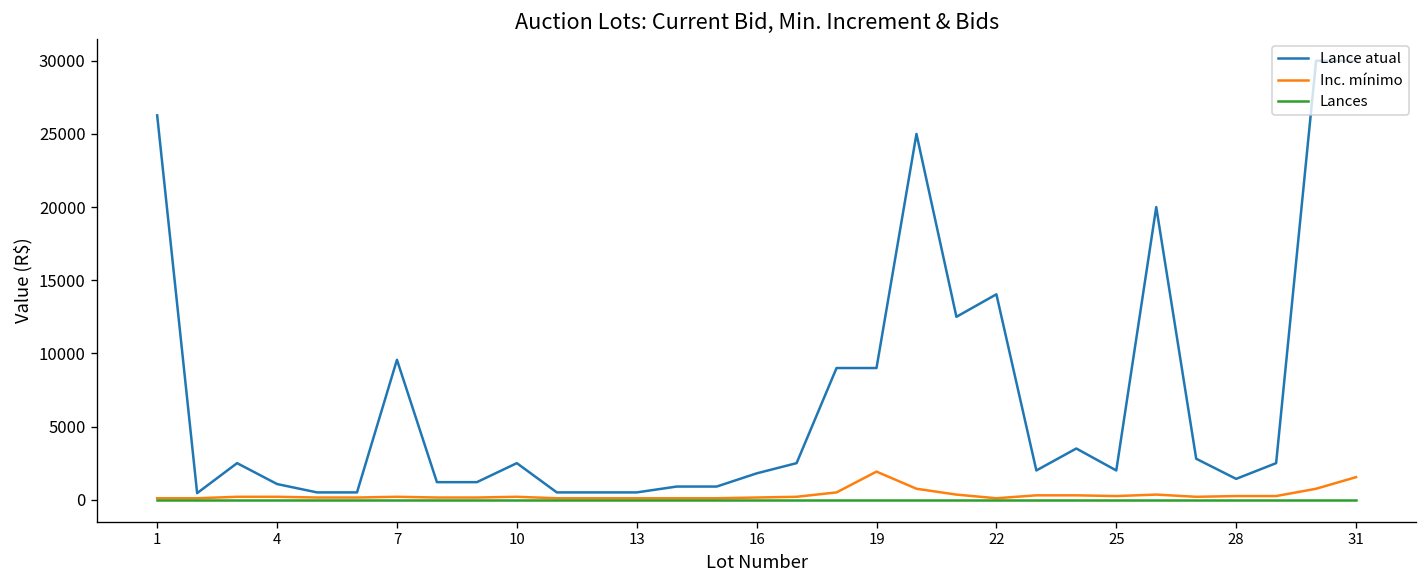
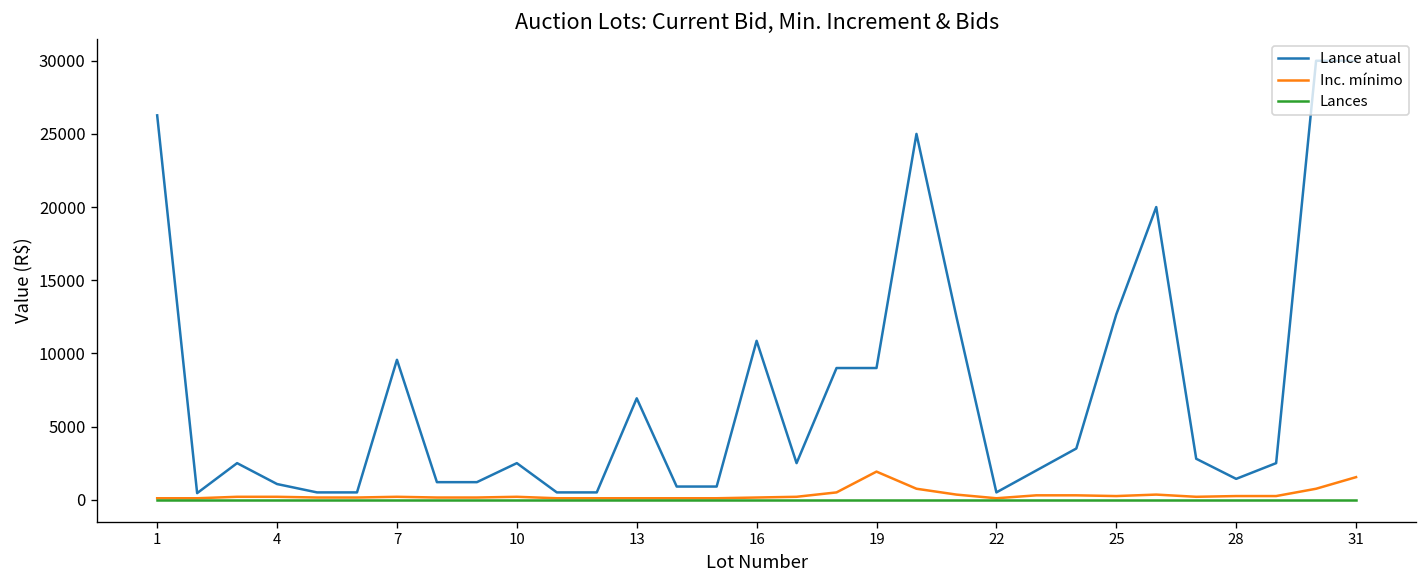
Lance atual, 13: 500 -> 6900
Lance atual, 16: 1800 -> 10900
Lance atual, 22: 14000 -> 500
Lance atual, 25: 2000 -> 12700
